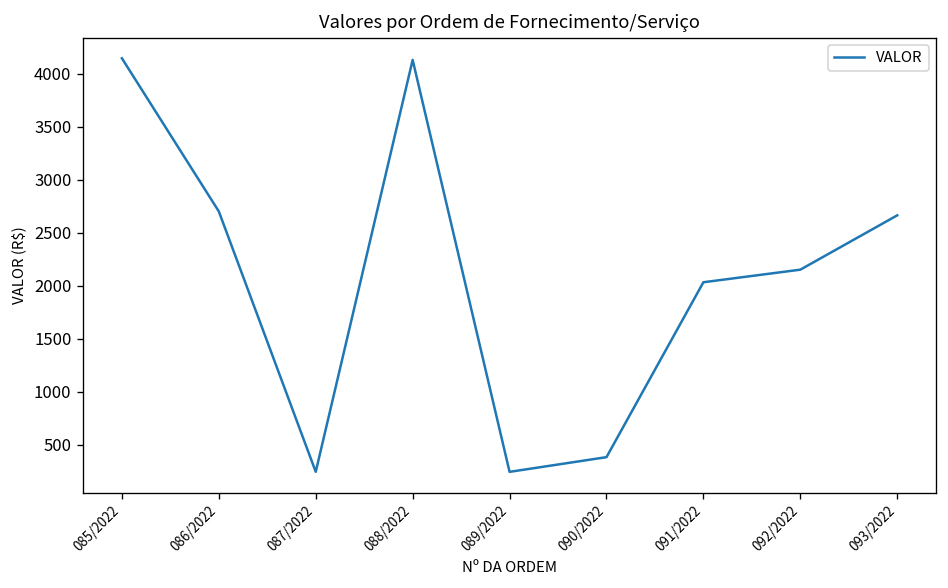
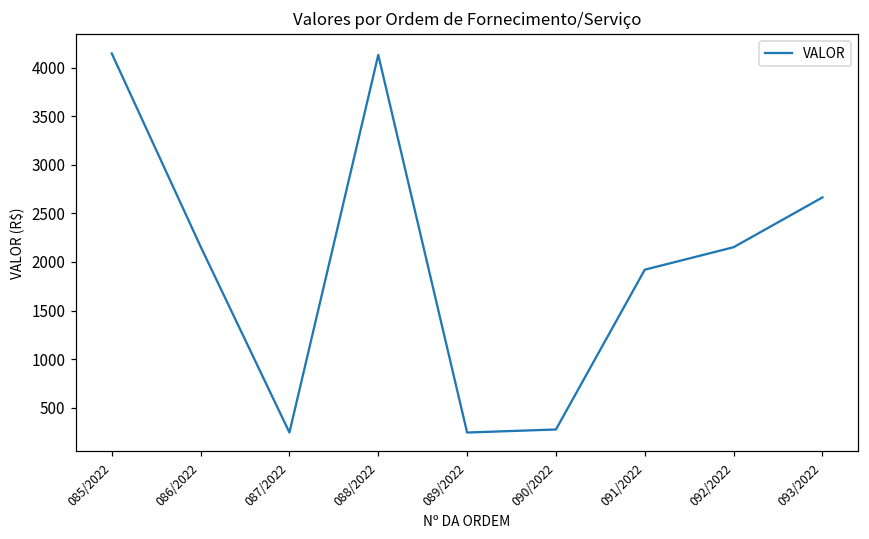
086/2022: 2700 -> 2200
090/2022: 400 -> 300
091/2022: 2000 -> 1900
